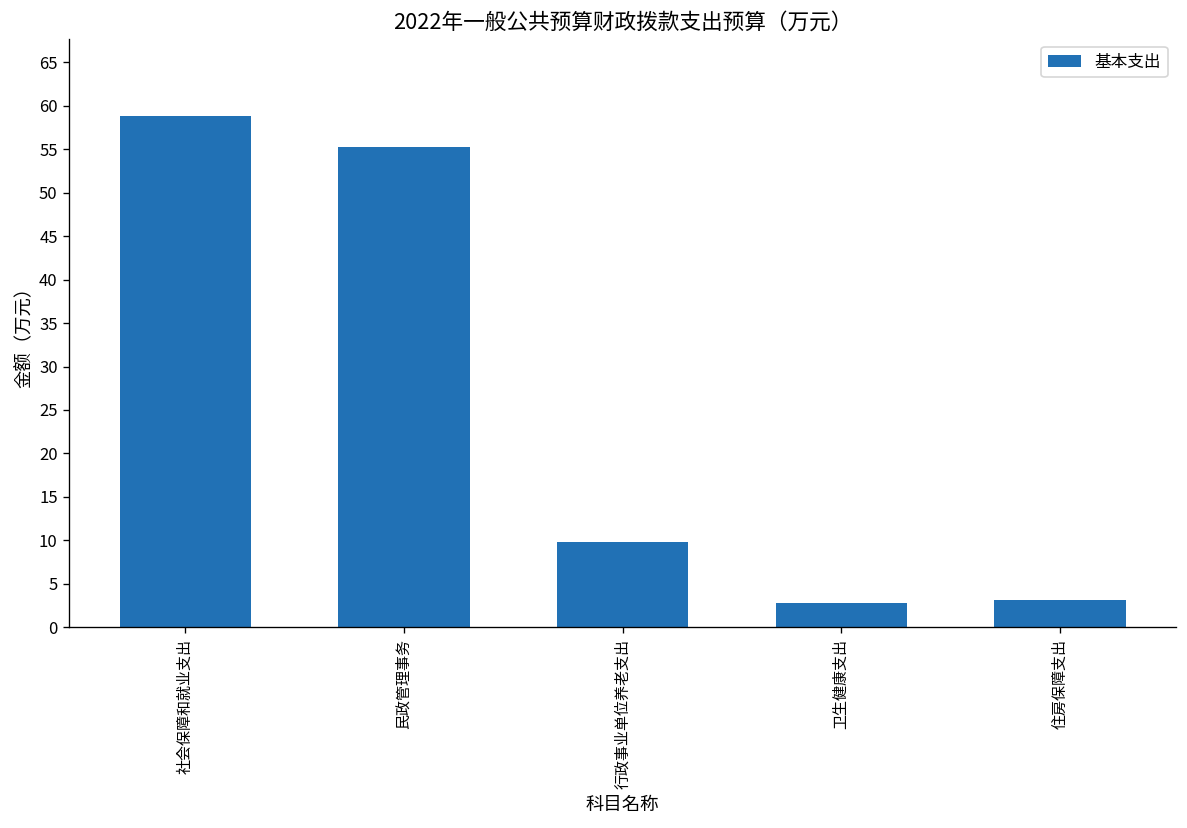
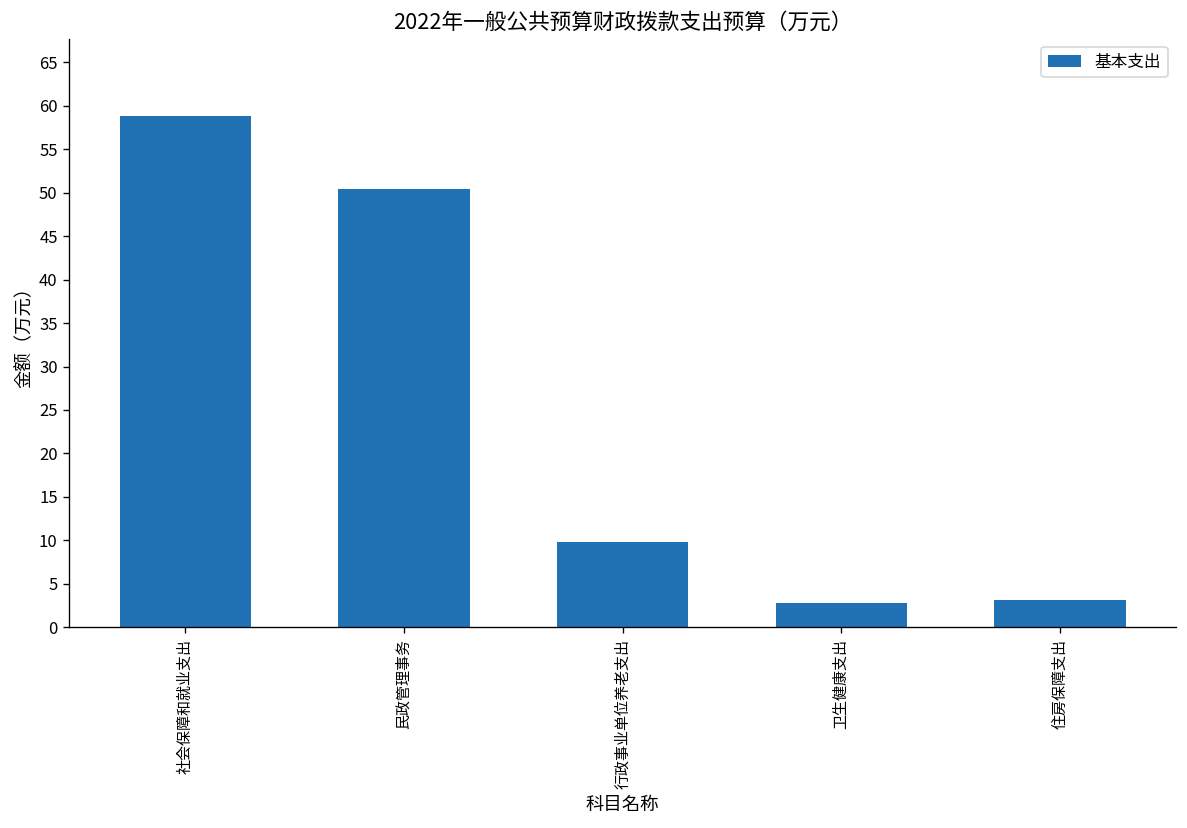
民政管理事务: 55 -> 50
